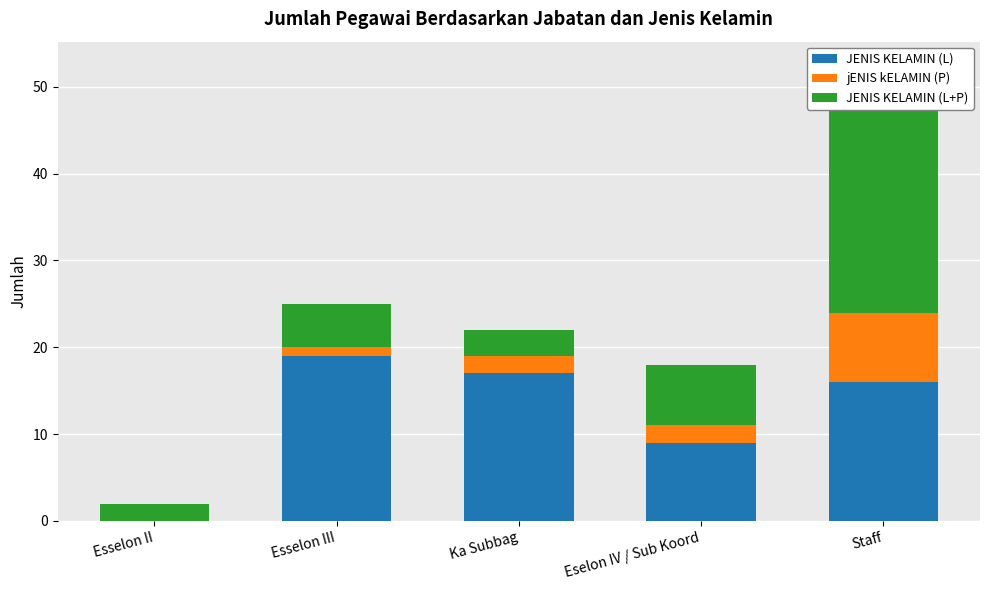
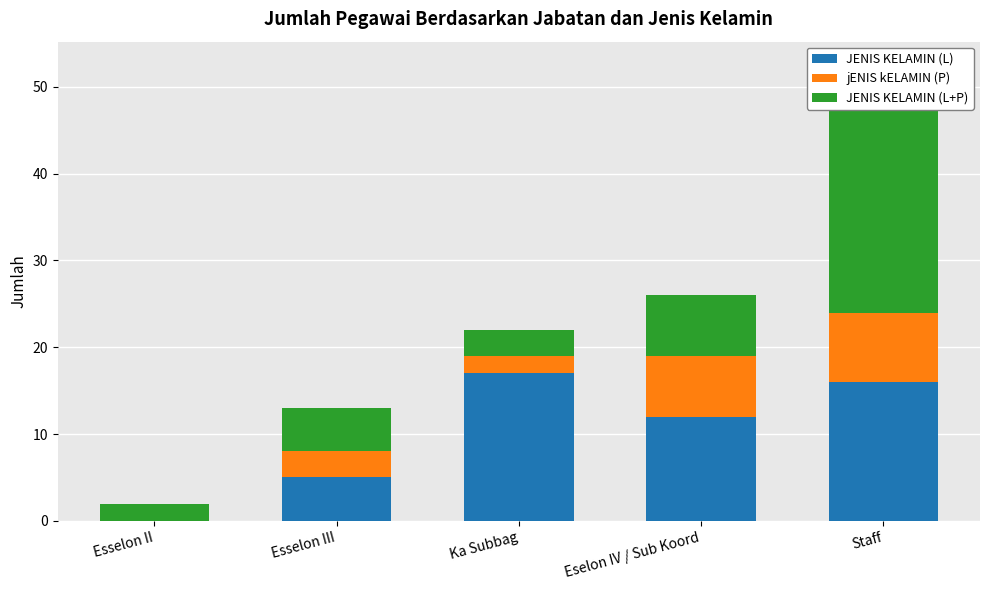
JENIS KELAMIN (L), Esselon III: 19 -> 5
jENIS kELAMIN (P), Esselon III: 1 -> 3
JENIS KELAMIN (L), Eselon IV / Sub Koord: 9 -> 12
jENIS kELAMIN (P), Eselon IV / Sub Koord: 2 -> 7
